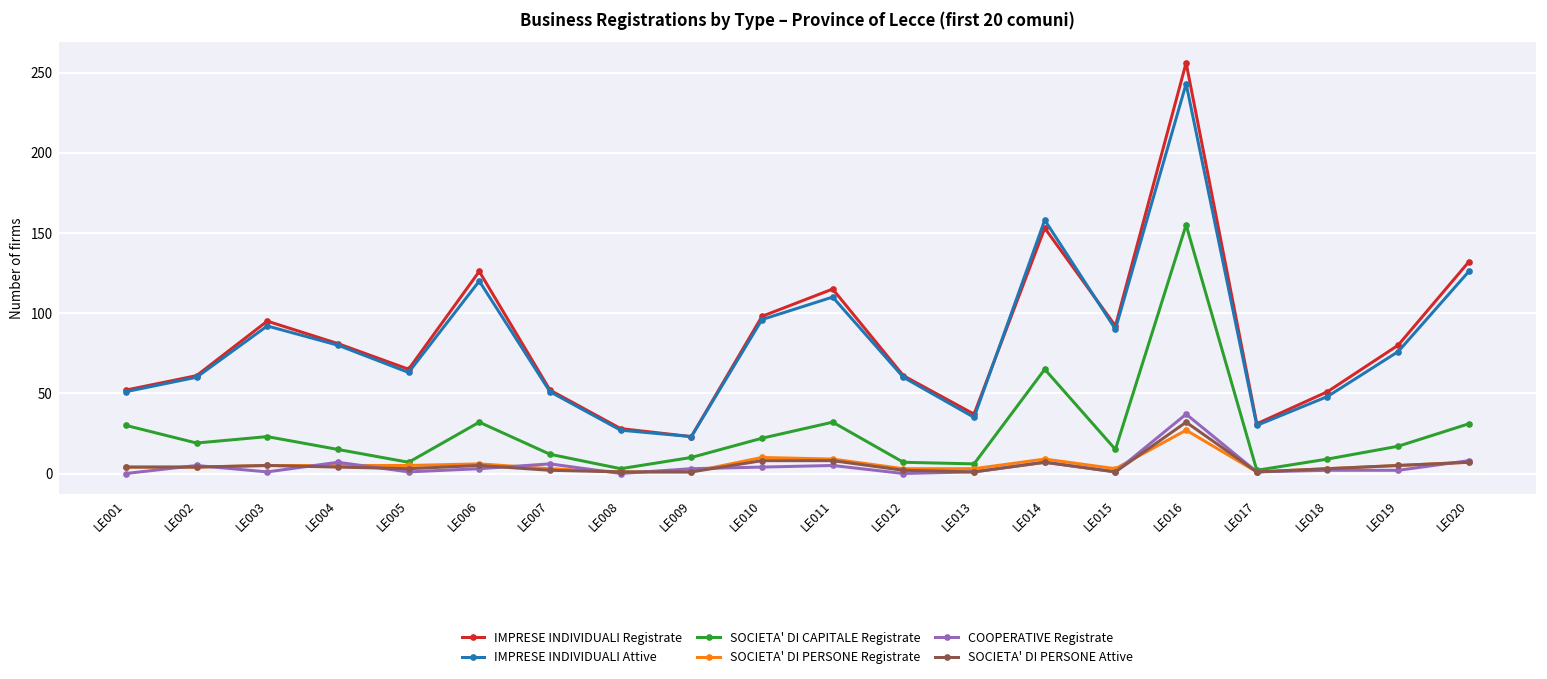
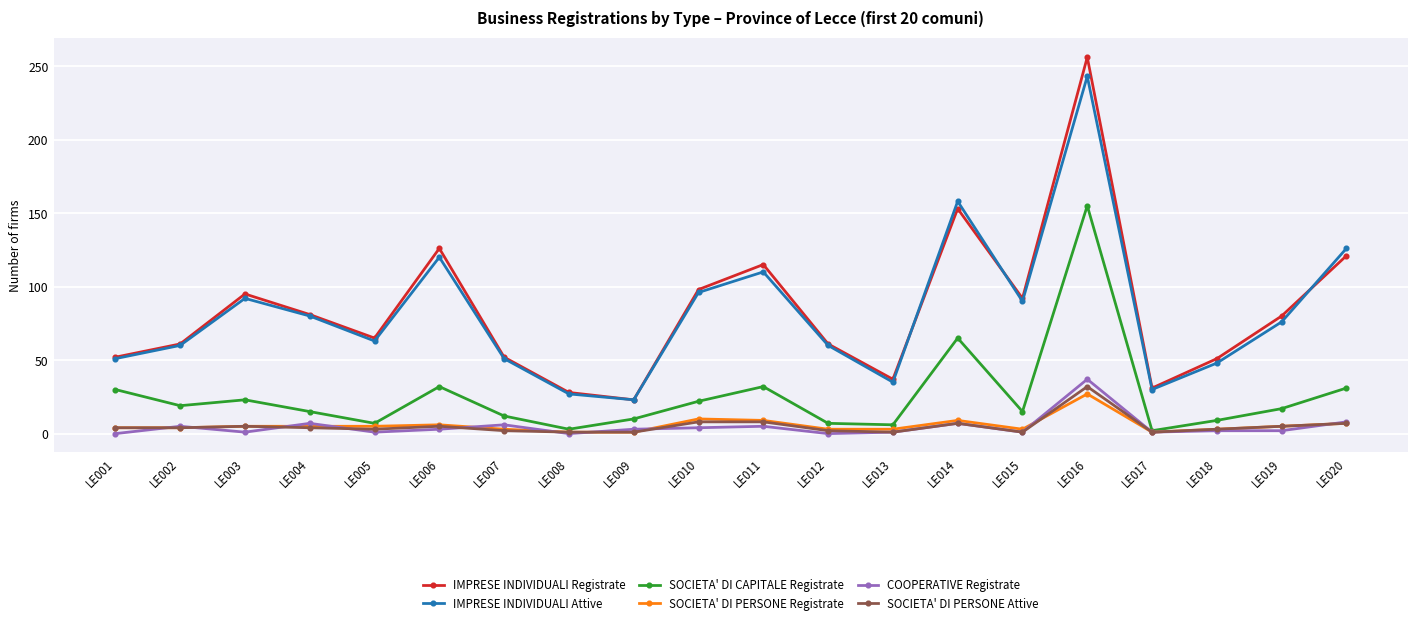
IMPRESE INDIVIDUALI Registrate, LE020: 132 -> 121
